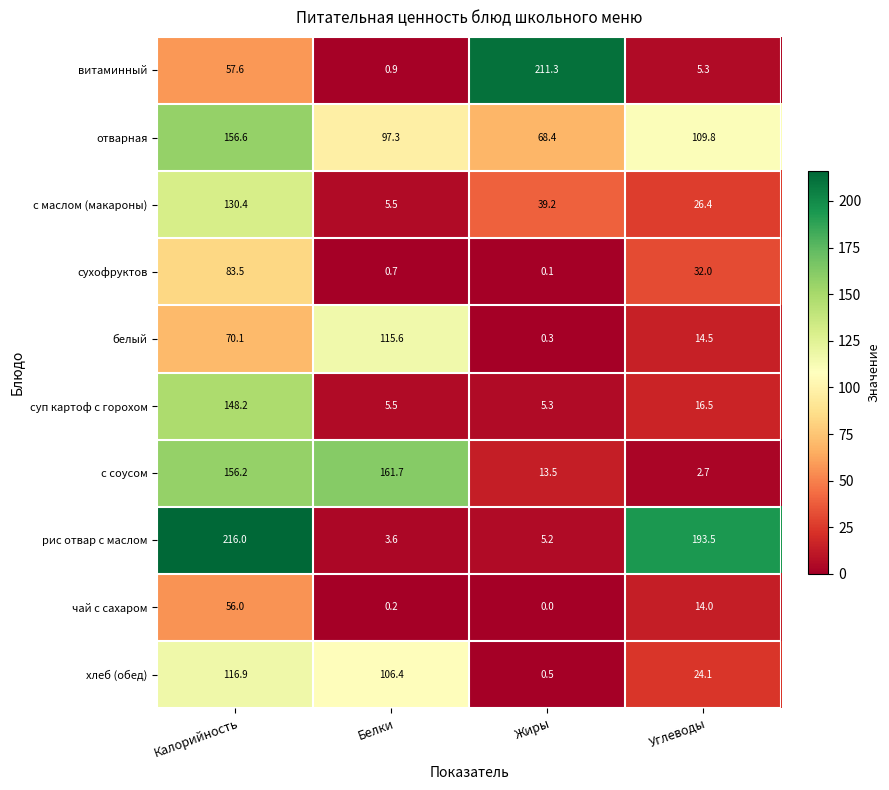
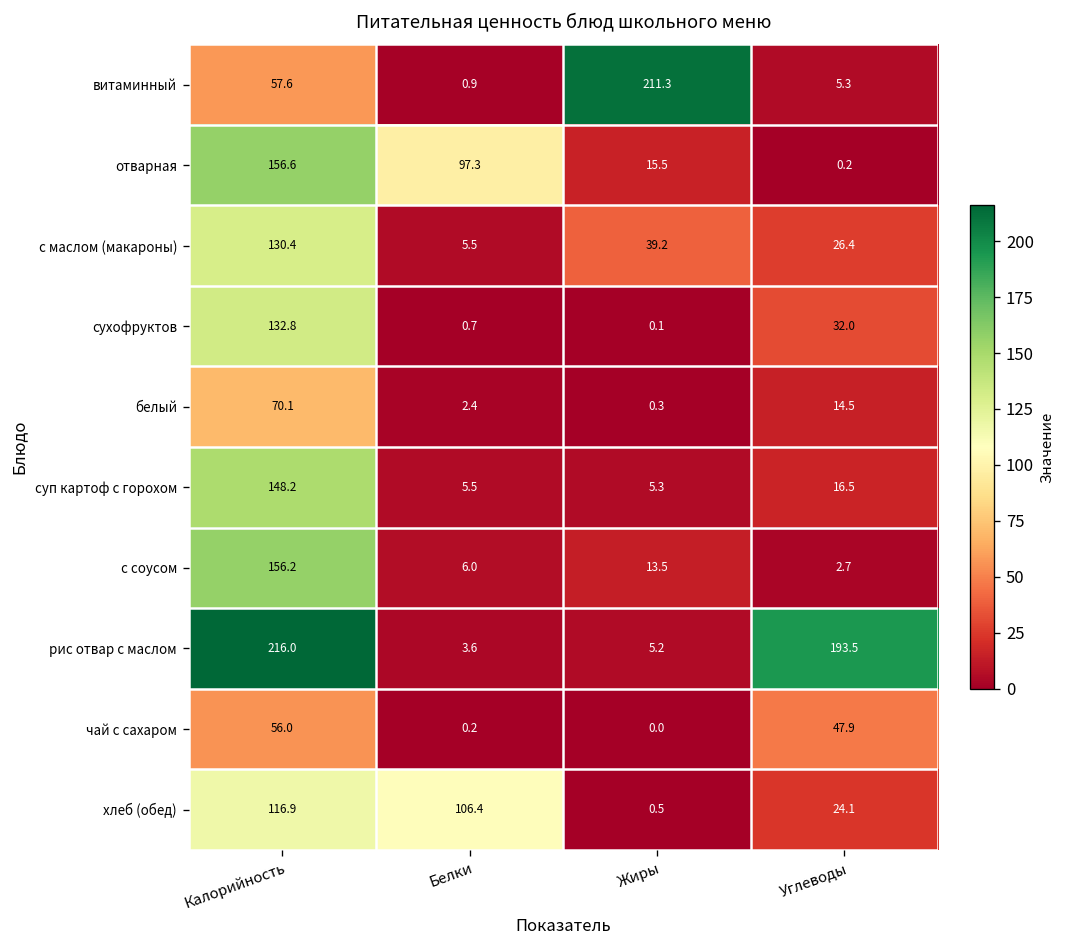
отварная, Жиры: 68.4 -> 15.5
отварная, Углеводы: 109.8 -> 0.2
сухофруктов, Калорийность: 83.5 -> 132.8
белый, Белки: 115.6 -> 2.4
с соусом, Белки: 161.7 -> 6.0
чай с сахаром, Углеводы: 14.0 -> 47.9
